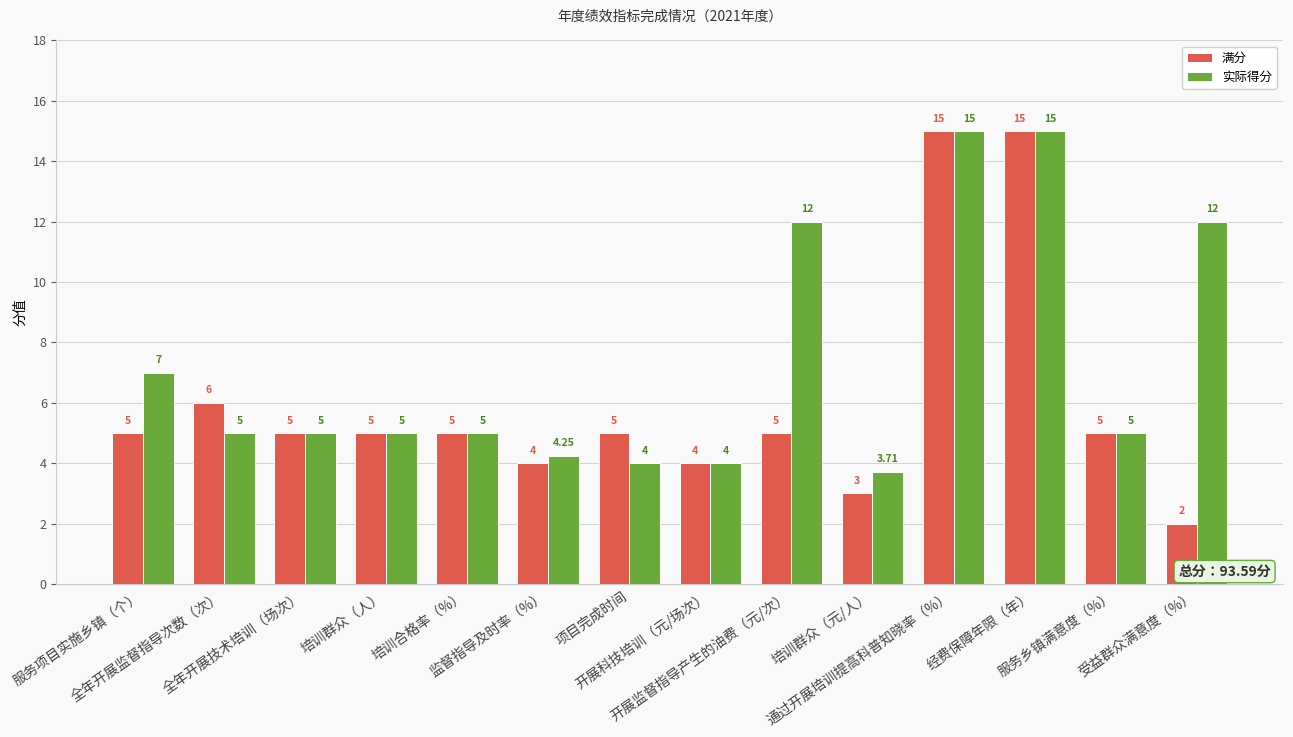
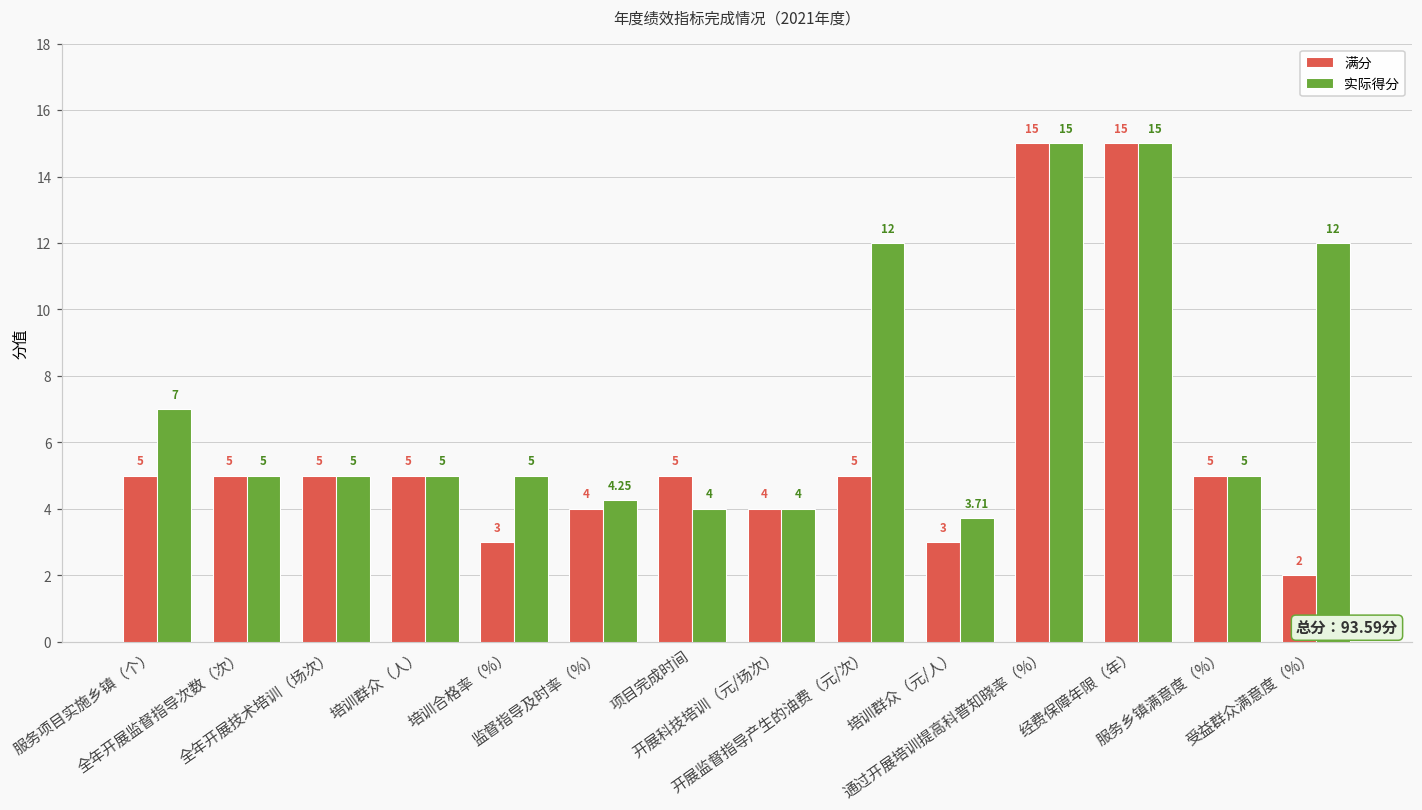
满分, 全年开展监督指导次数（次）: 6 -> 5
满分, 培训合格率（%）: 5 -> 3
